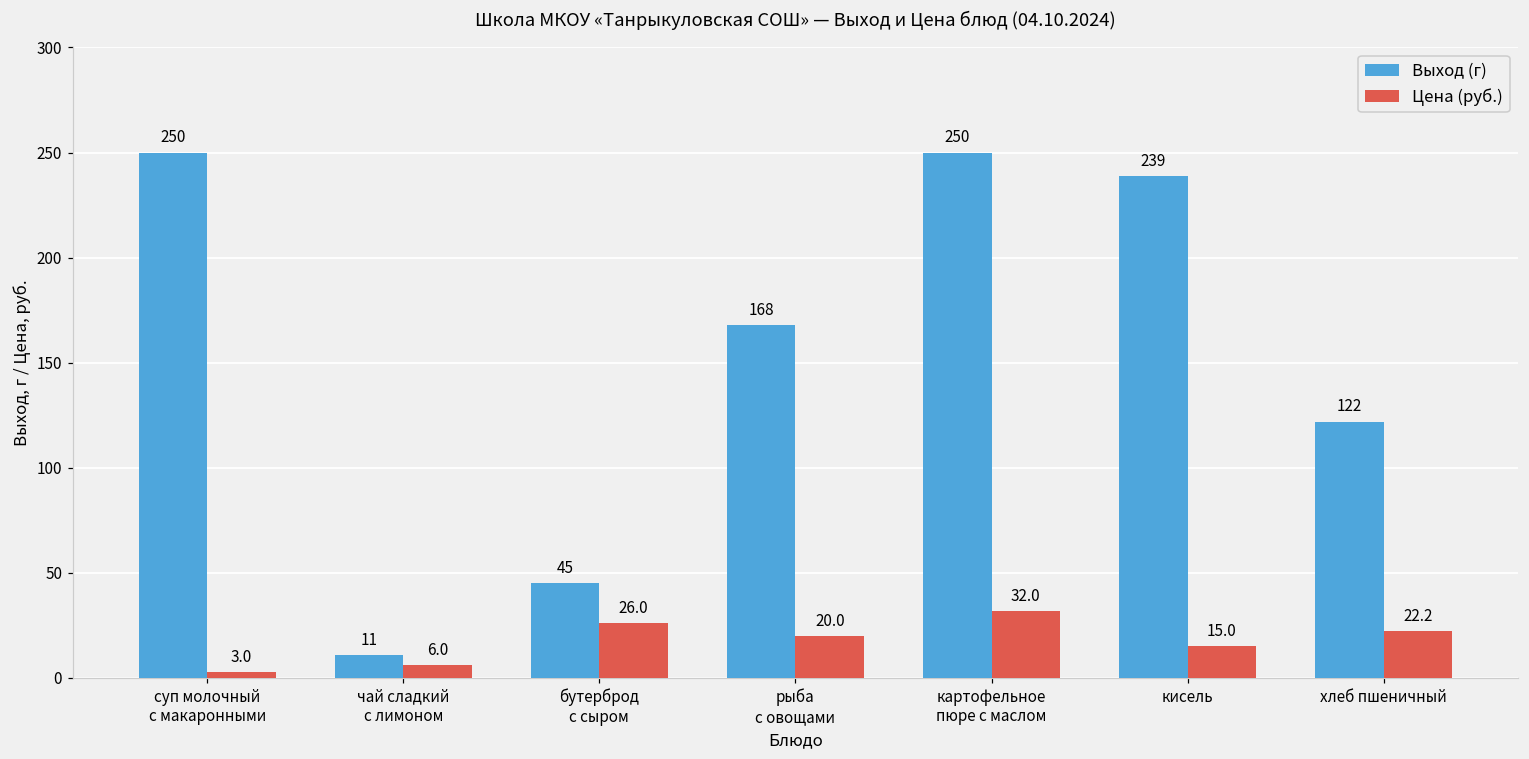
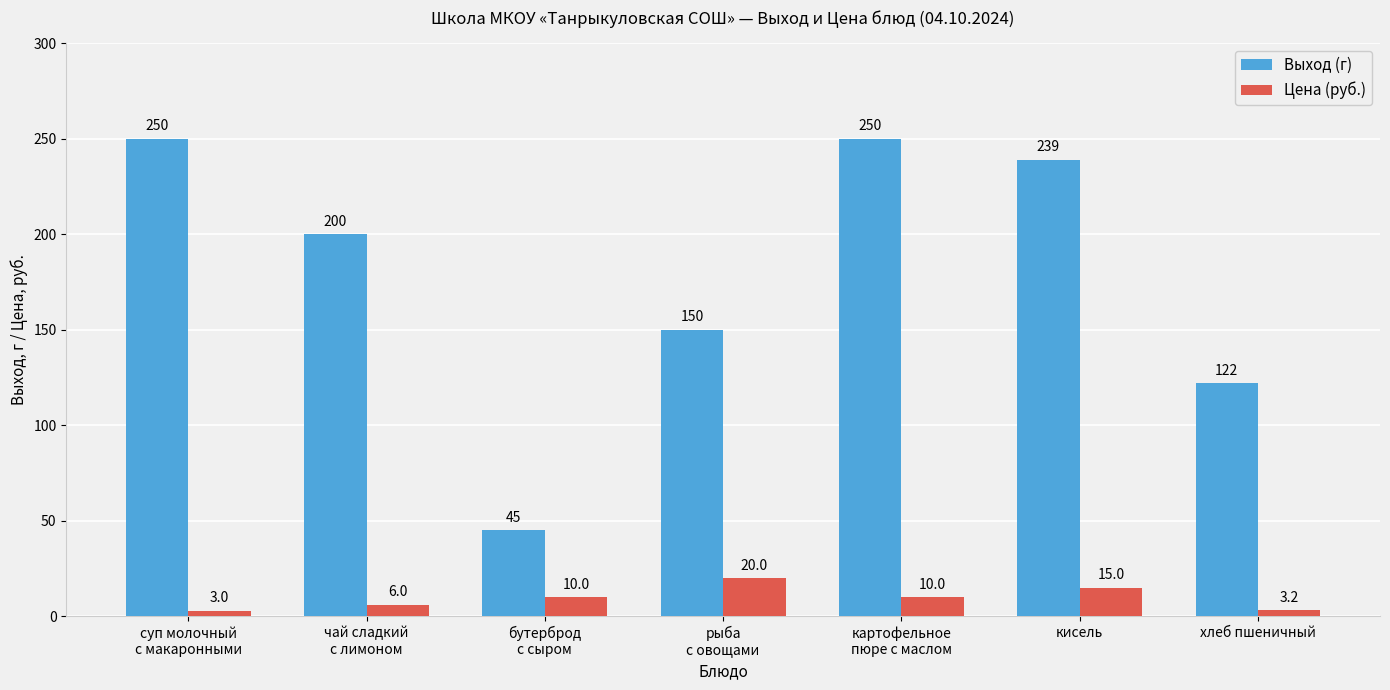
Выход (г), чай сладкий с лимоном: 11 -> 200
Цена (руб.), бутерброд с сыром: 26.0 -> 10.0
Выход (г), рыба с овощами: 168 -> 150
Цена (руб.), картофельное пюре с маслом: 32.0 -> 10.0
Цена (руб.), хлеб пшеничный: 22.2 -> 3.2
